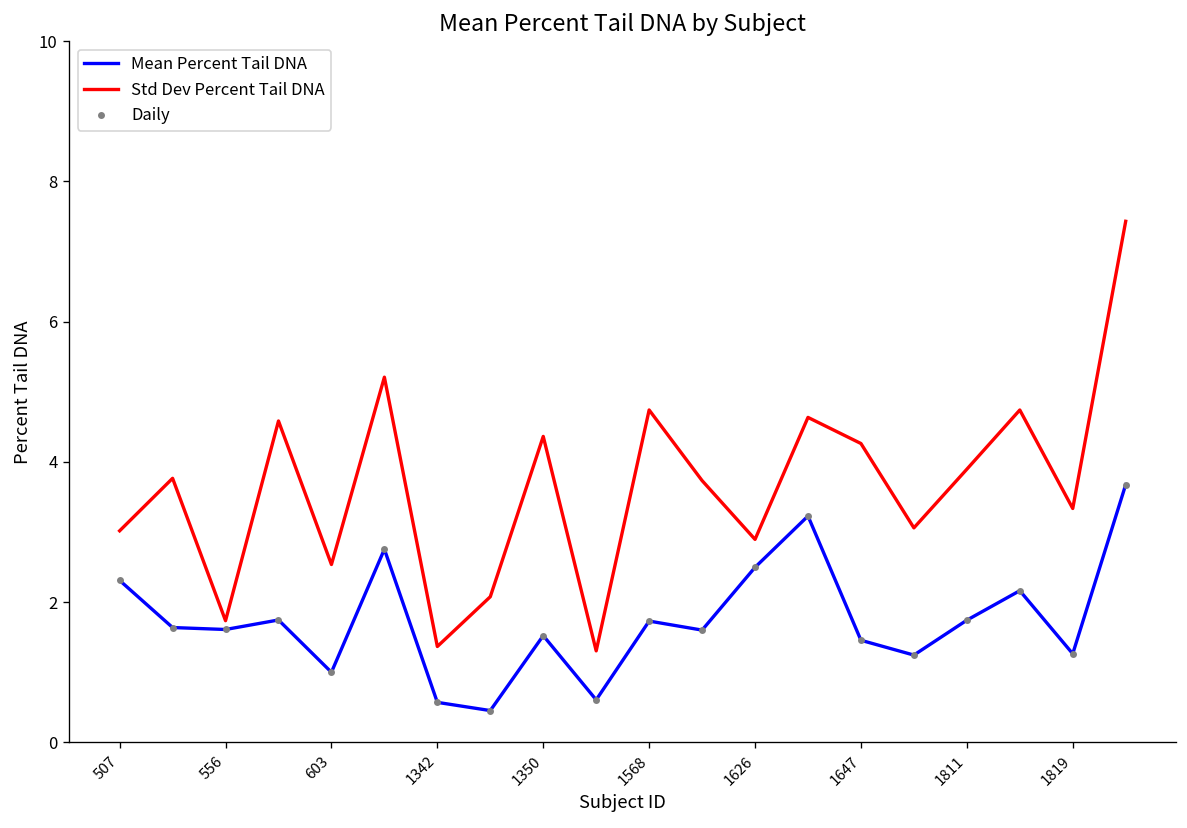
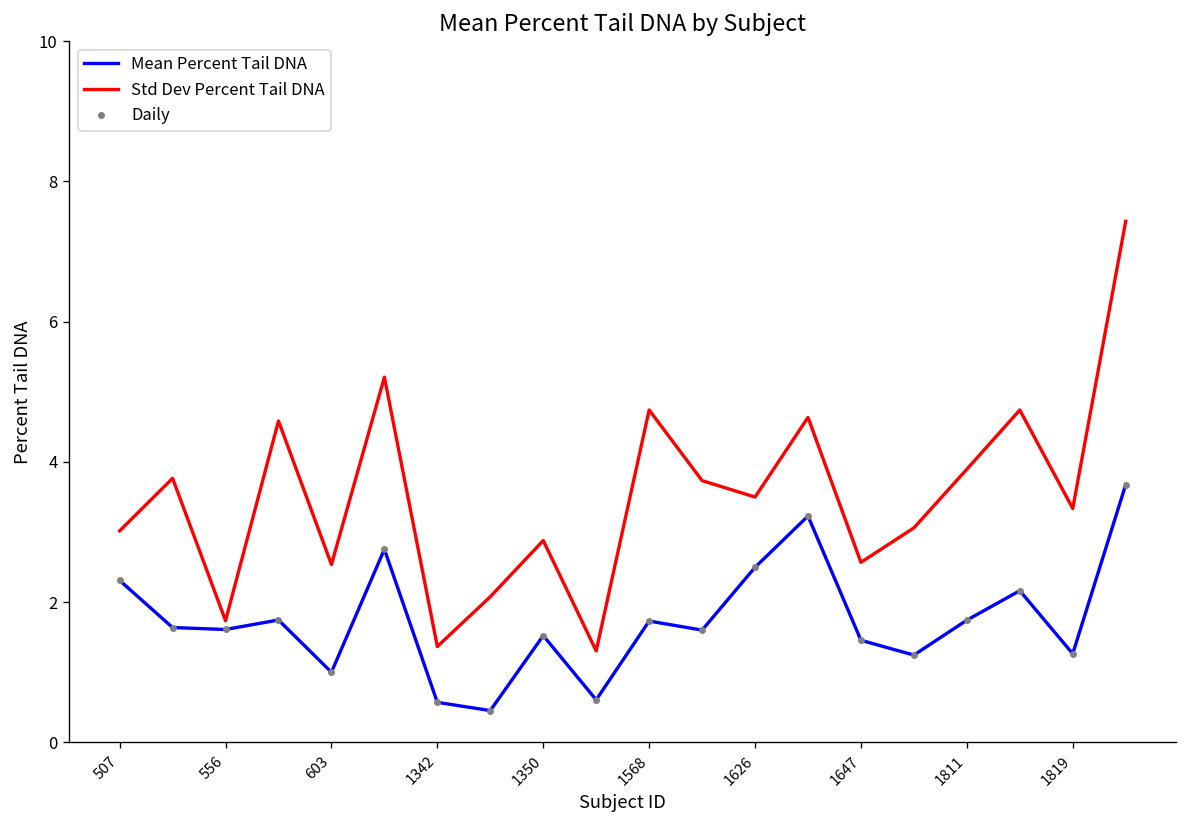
Std Dev Percent Tail DNA, 1350: 4.4 -> 2.9
Std Dev Percent Tail DNA, 1626: 2.9 -> 3.5
Std Dev Percent Tail DNA, 1647: 4.3 -> 2.6
